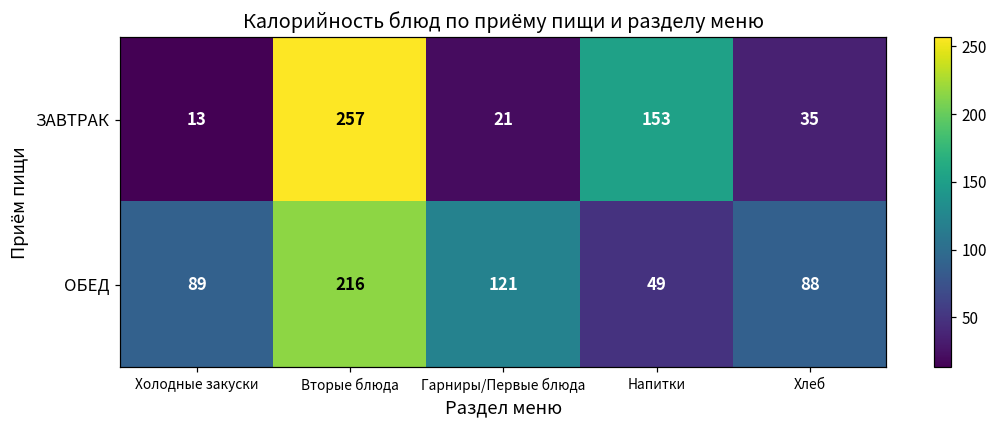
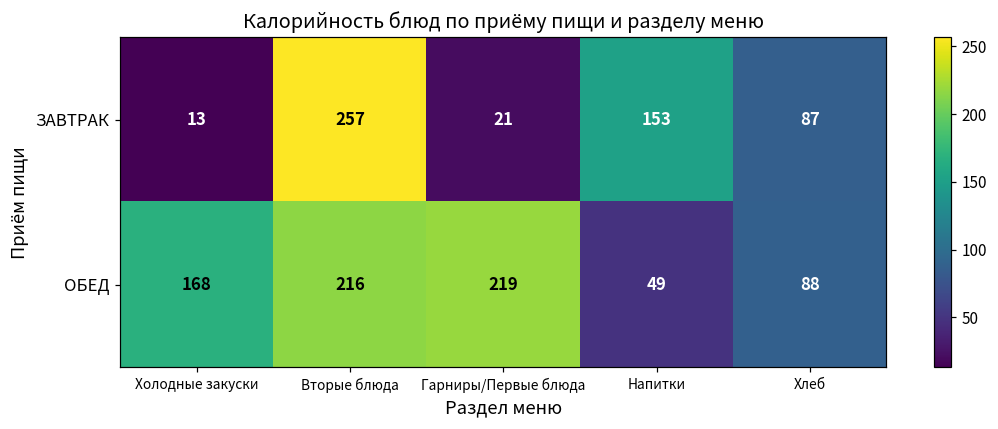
ЗАВТРАК, Хлеб: 35 -> 87
ОБЕД, Холодные закуски: 89 -> 168
ОБЕД, Гарниры/Первые блюда: 121 -> 219
